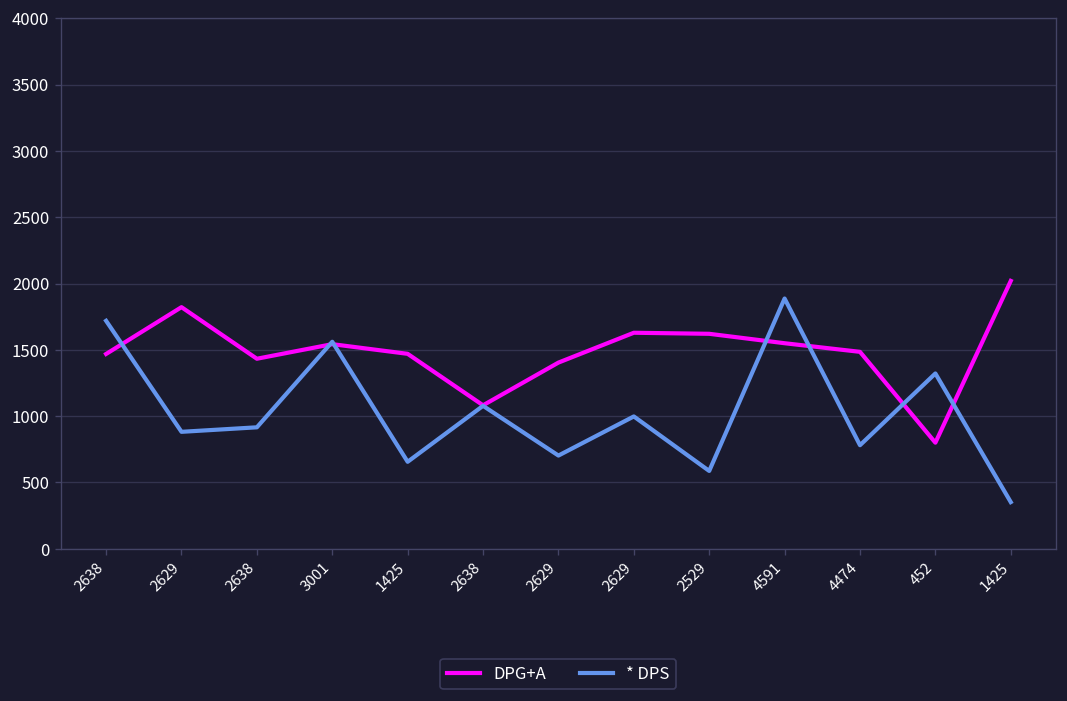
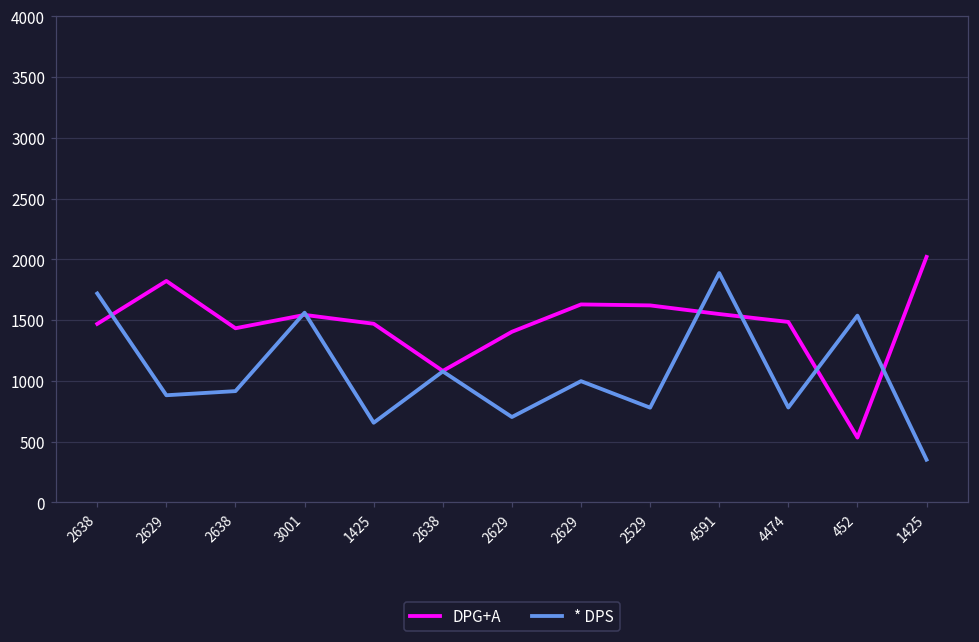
* DPS, 2529: 590 -> 780
DPG+A, 452: 800 -> 530
* DPS, 452: 1320 -> 1540
